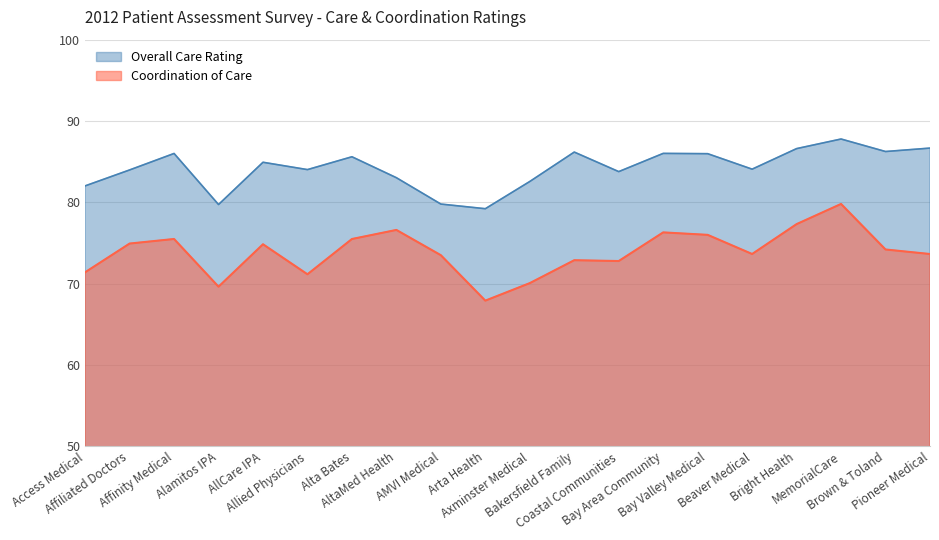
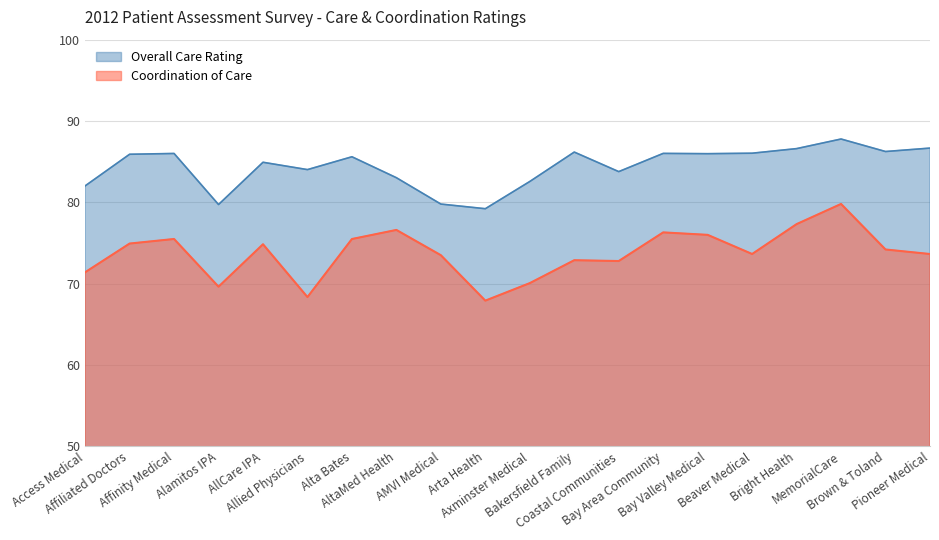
Overall Care Rating, Affiliated Doctors: 84 -> 86
Coordination of Care, Allied Physicians: 71 -> 68
Overall Care Rating, Beaver Medical: 84 -> 86
